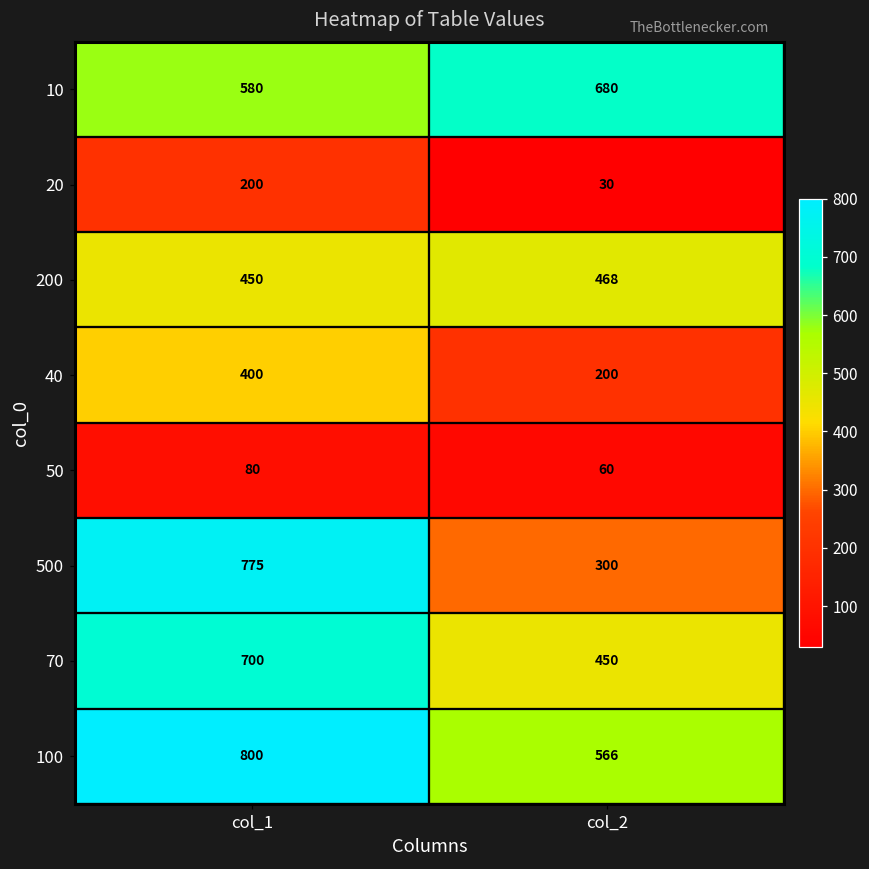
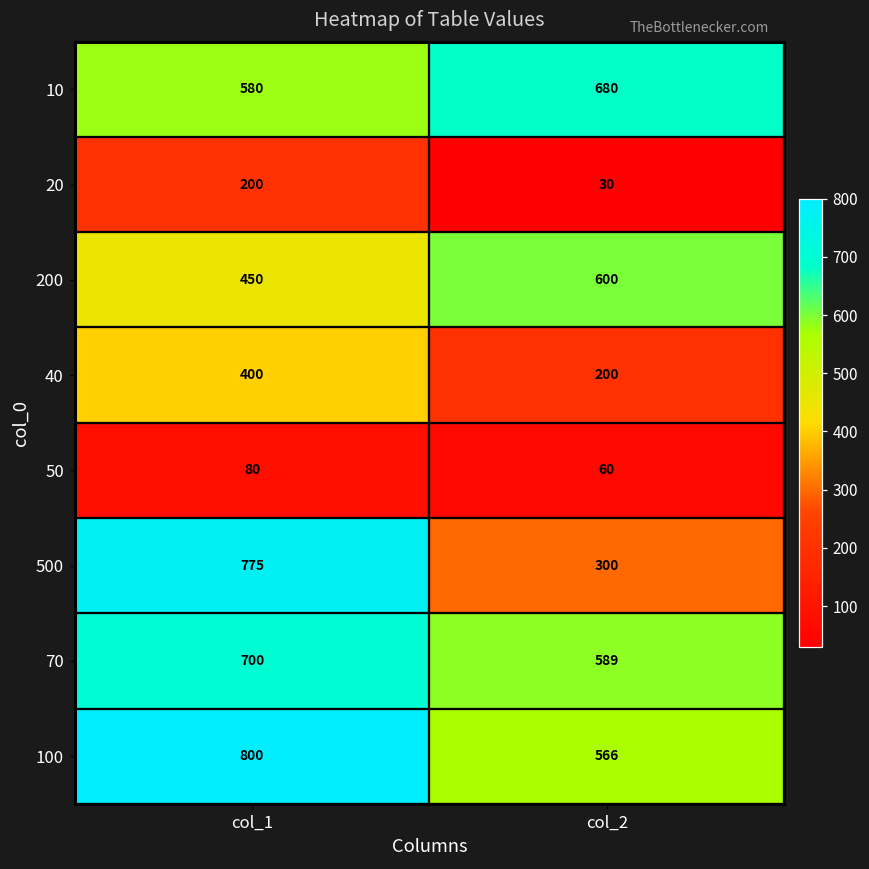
200, col_2: 468 -> 600
70, col_2: 450 -> 589
